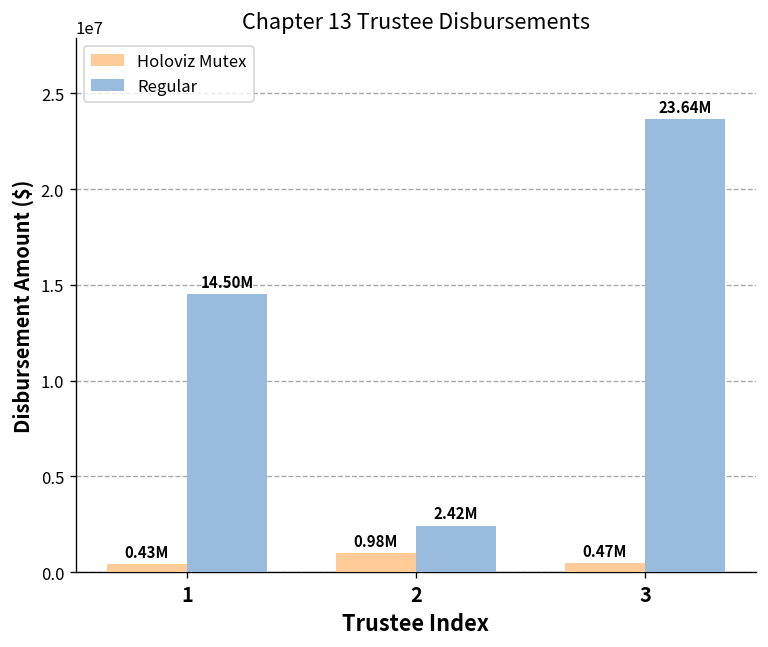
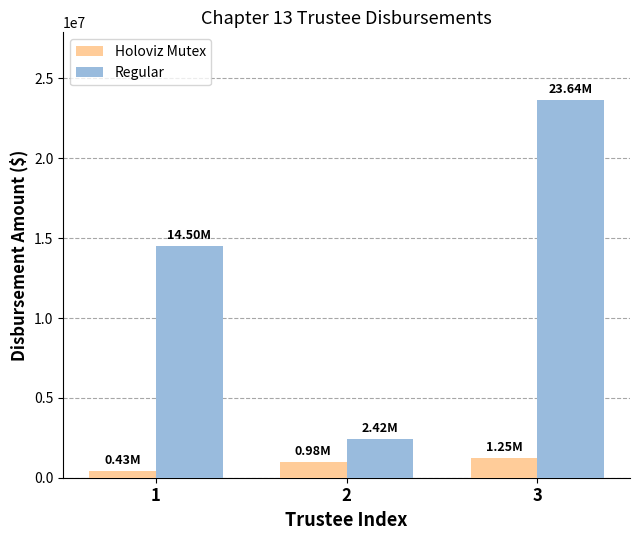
Holoviz Mutex, 3: 0.47M -> 1.25M
